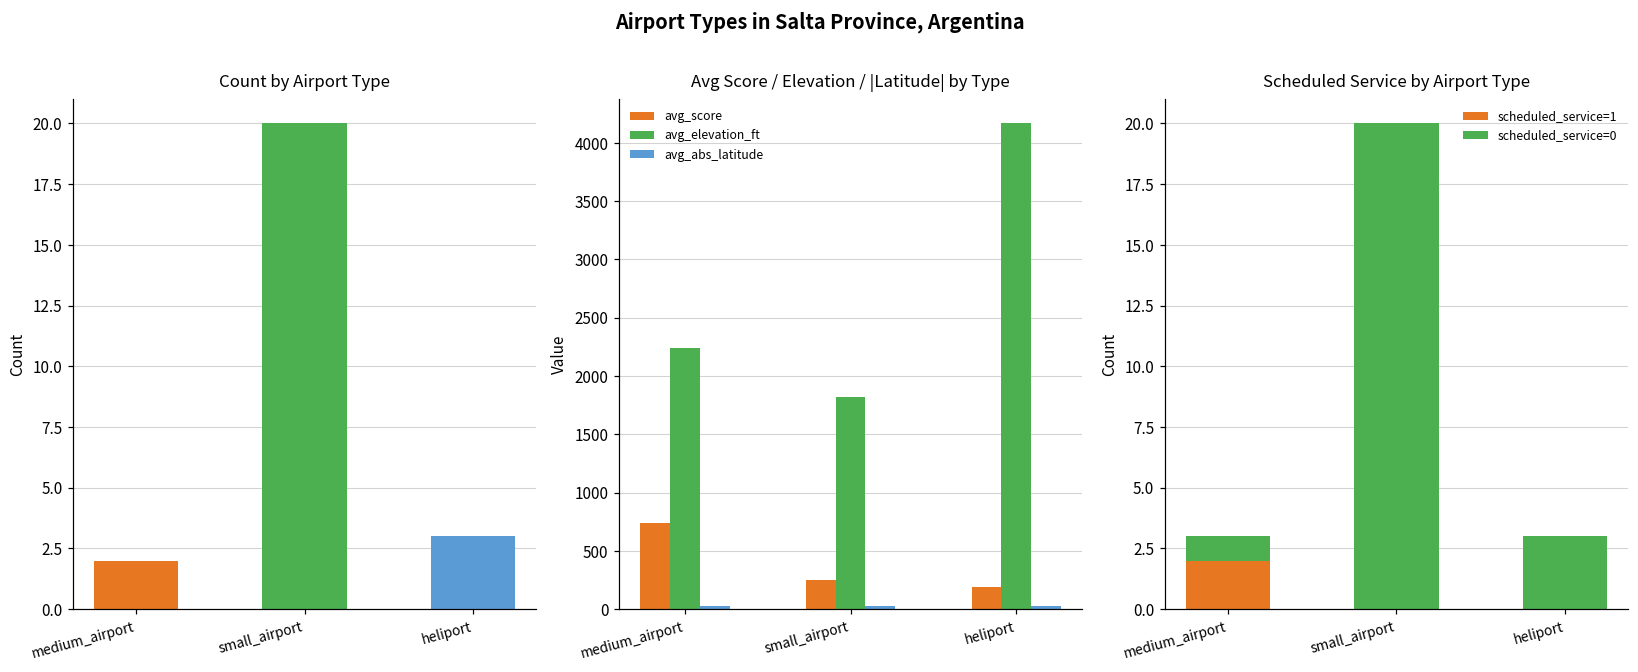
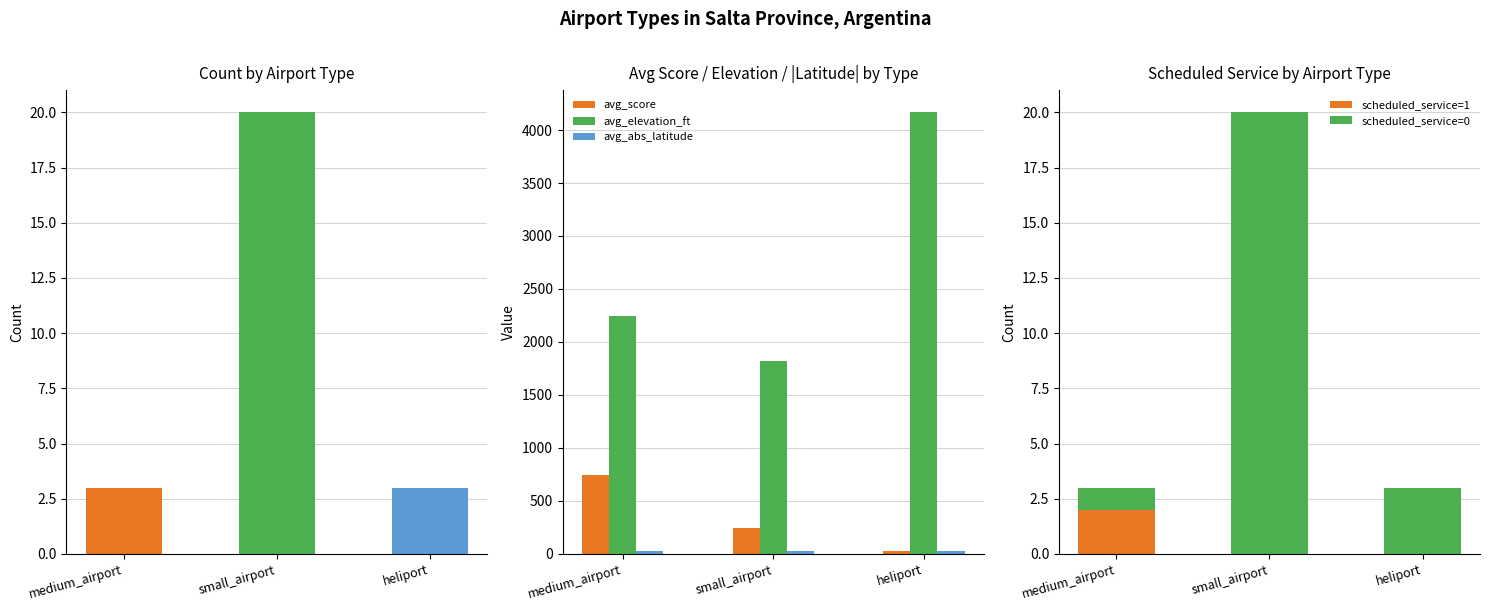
Count by Airport Type, medium_airport: 2 -> 3
Avg Score / Elevation / |Latitude| by Type, avg_score, heliport: 190 -> 30
